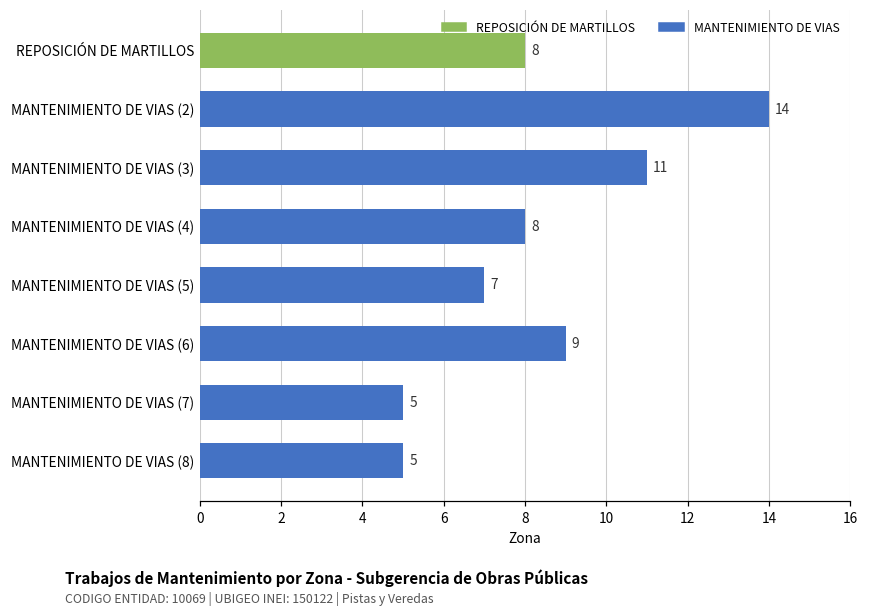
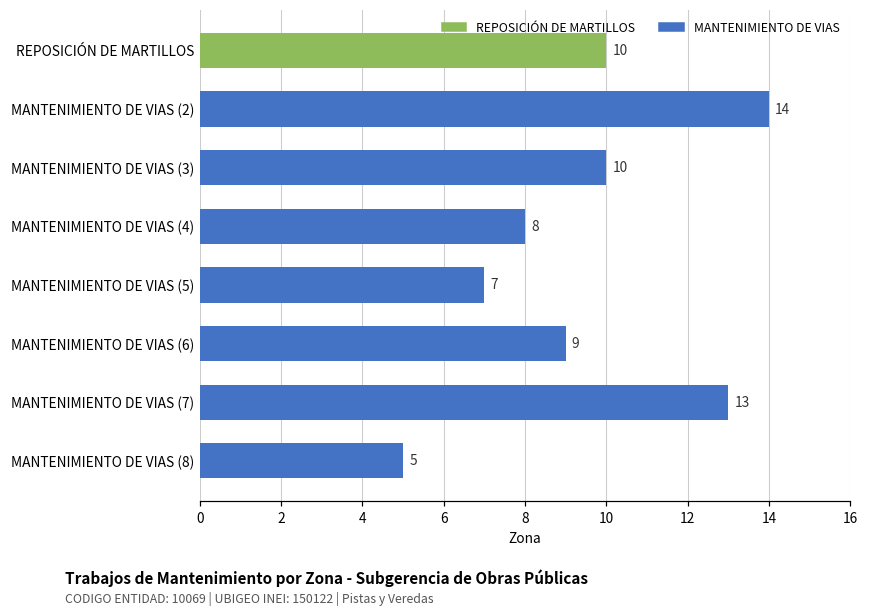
REPOSICIÓN DE MARTILLOS: 8 -> 10
MANTENIMIENTO DE VIAS (3): 11 -> 10
MANTENIMIENTO DE VIAS (7): 5 -> 13
